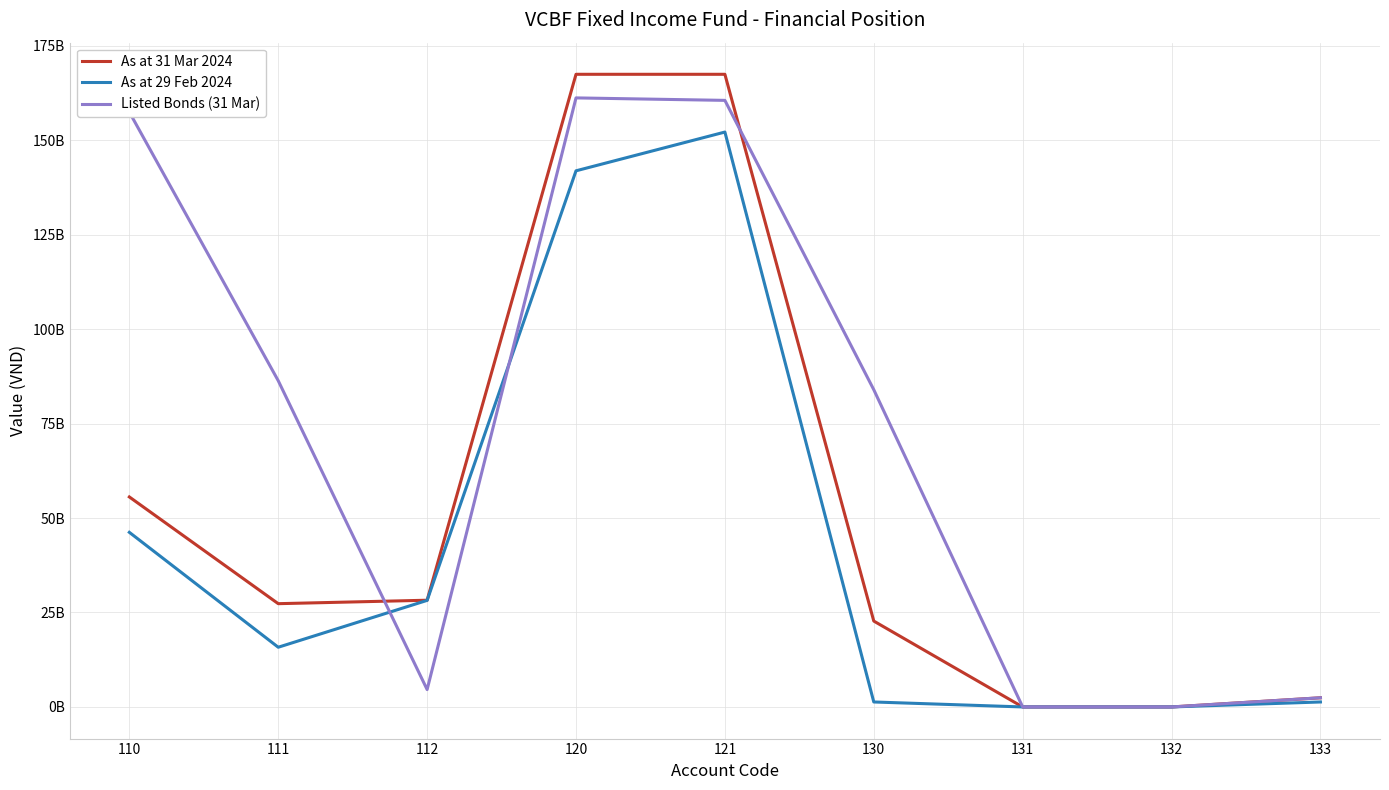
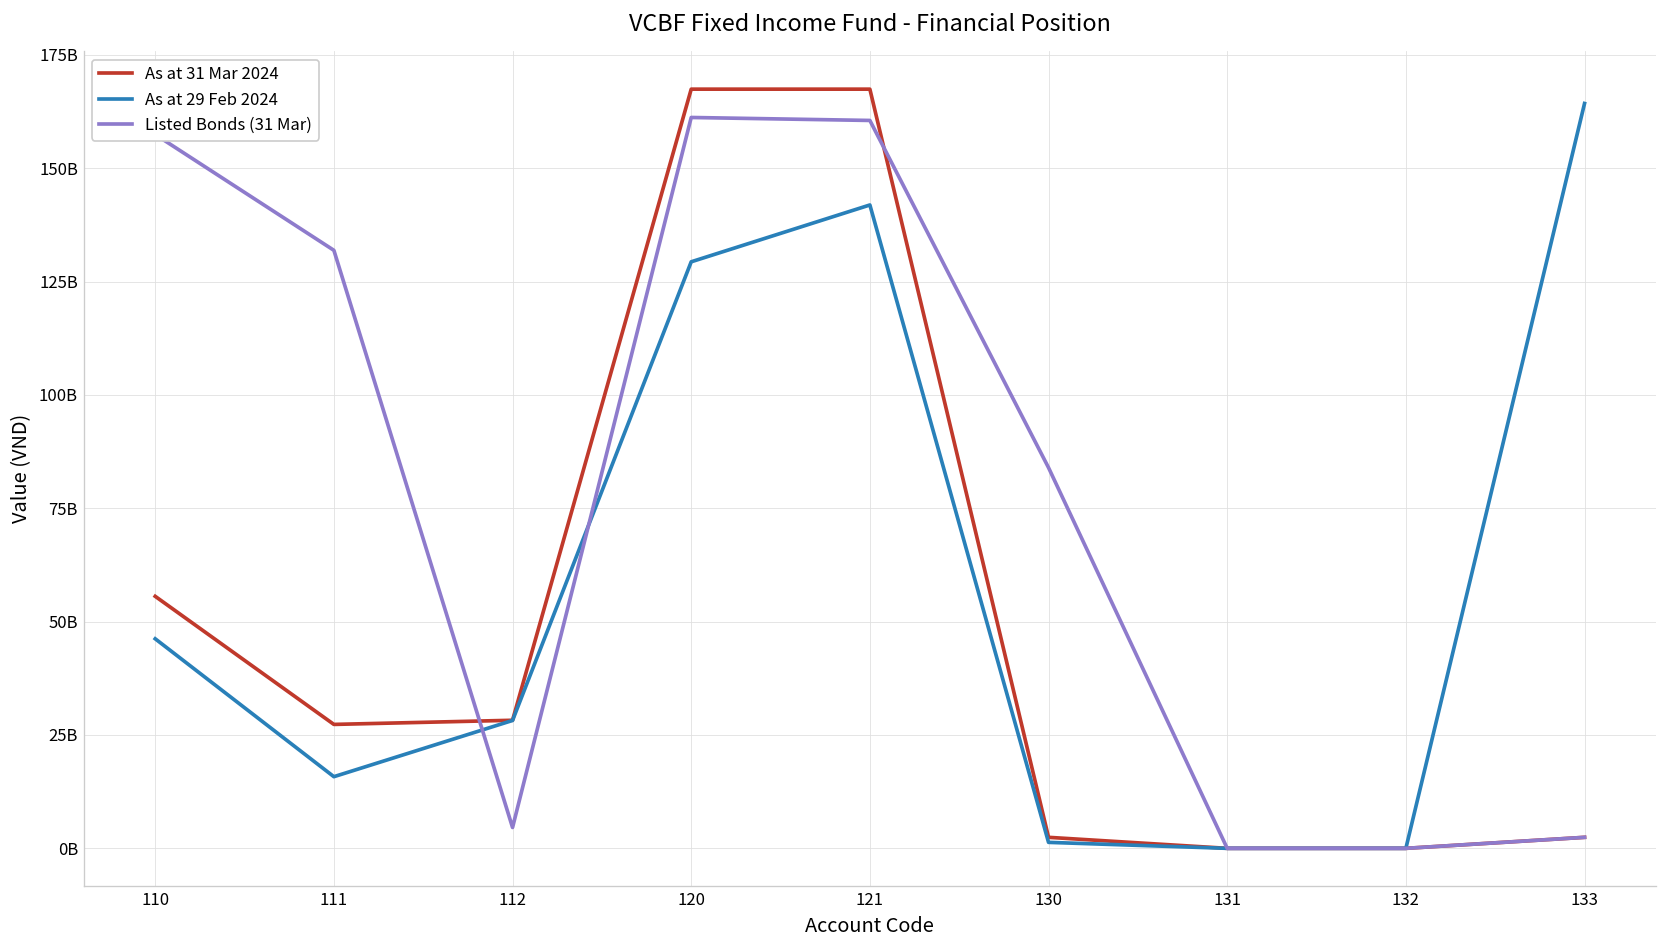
Listed Bonds (31 Mar), 111: 86000000000 -> 132000000000
As at 29 Feb 2024, 120: 142000000000 -> 129000000000
As at 29 Feb 2024, 121: 152000000000 -> 142000000000
As at 31 Mar 2024, 130: 23000000000 -> 2000000000
As at 29 Feb 2024, 133: 1000000000 -> 164000000000
